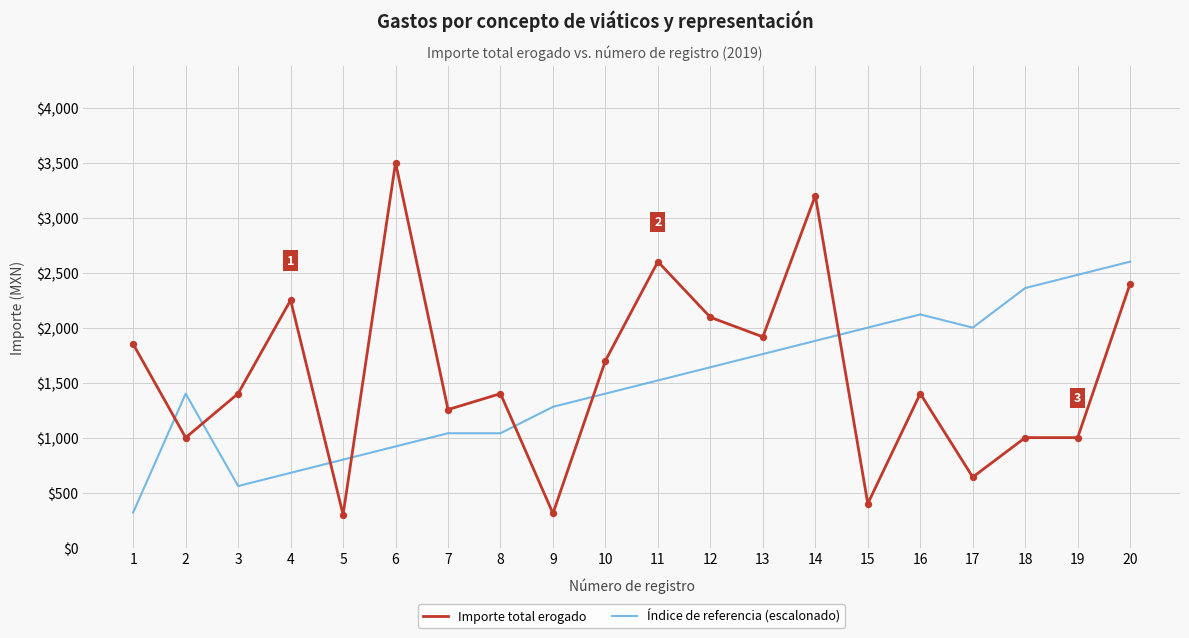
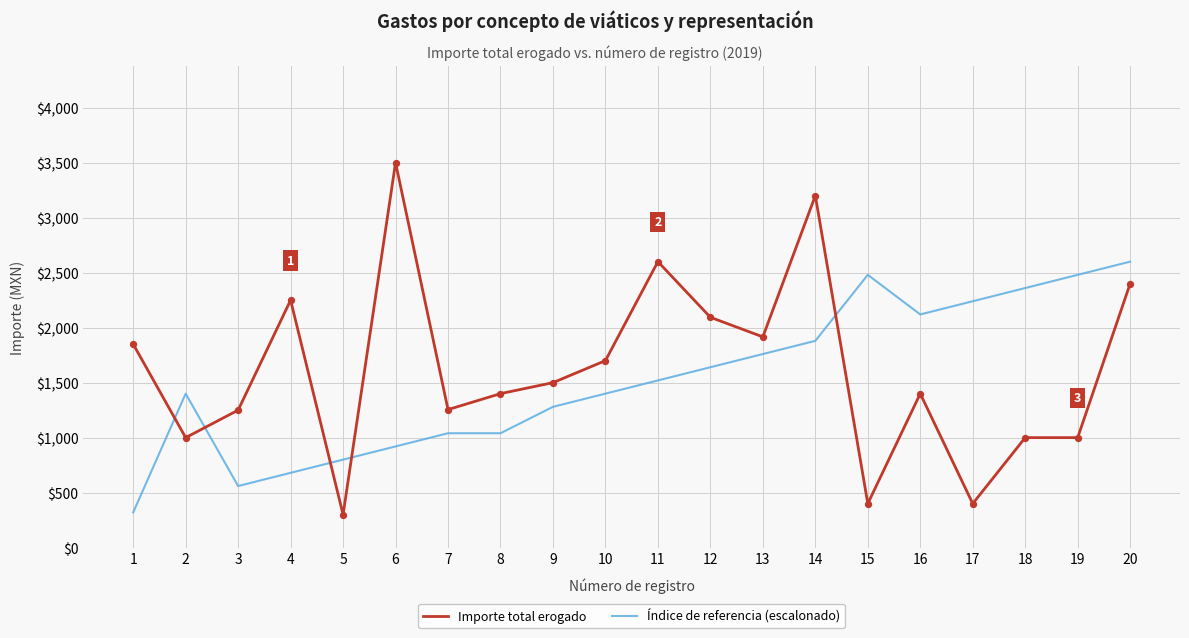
Importe total erogado, 3: $1,400 -> $1,250
Importe total erogado, 9: $310 -> $1,500
Índice de referencia (escalonado), 15: $2,000 -> $2,480
Importe total erogado, 17: $640 -> $400
Índice de referencia (escalonado), 17: $2,000 -> $2,240
